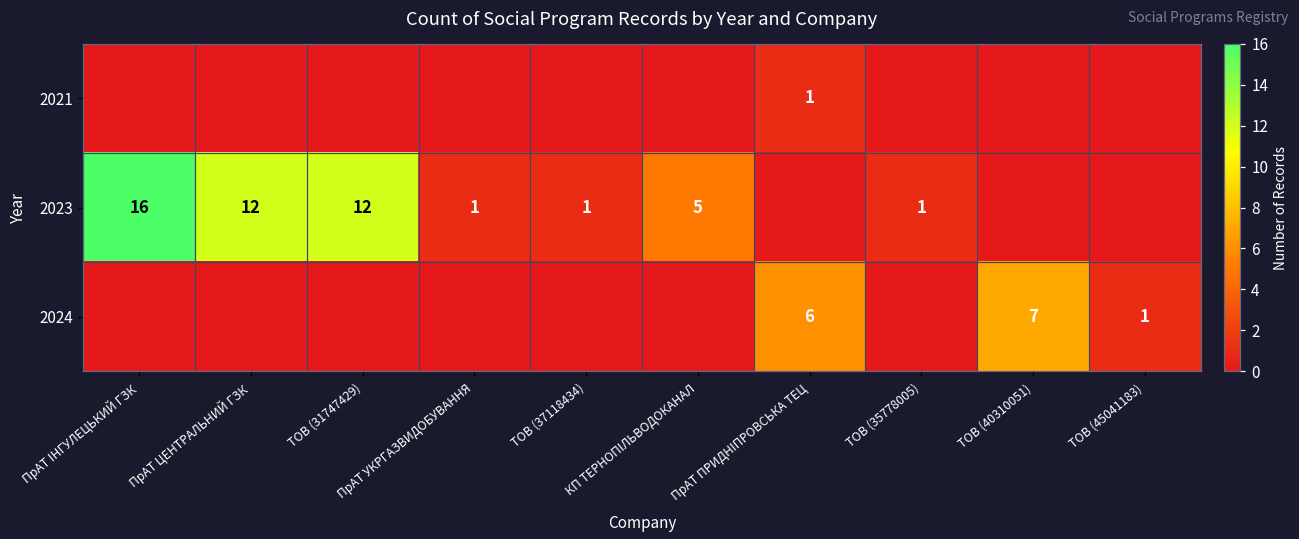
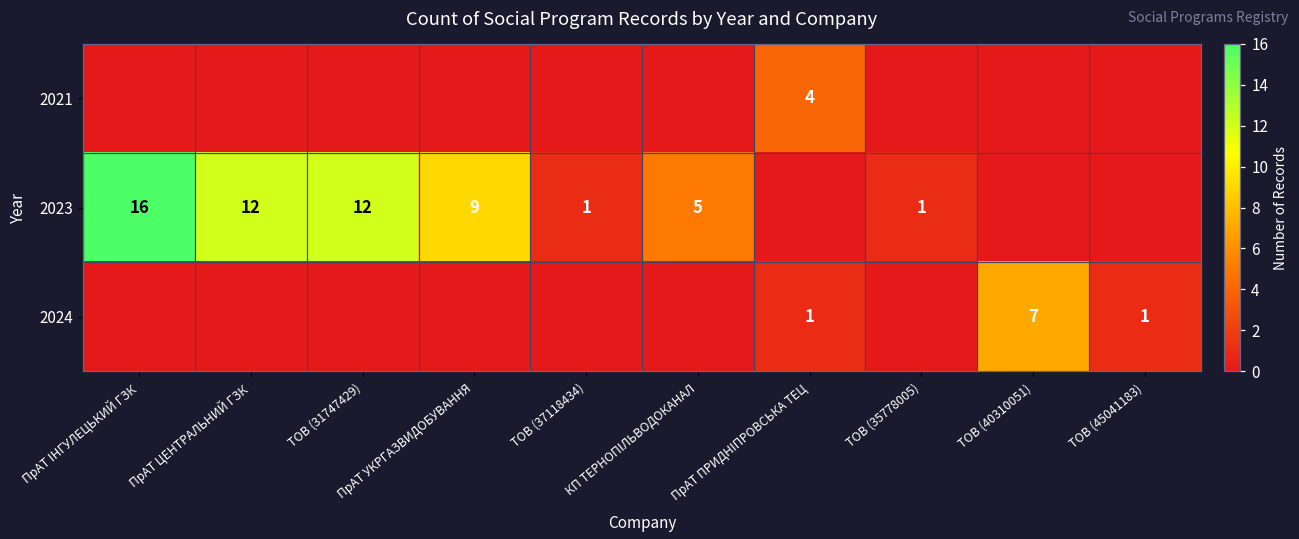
2021, ПрАТ ПРИДНІПРОВСЬКА ТЕЦ: 1 -> 4
2023, ПрАТ УКРГАЗВИДОБУВАННЯ: 1 -> 9
2024, ПрАТ ПРИДНІПРОВСЬКА ТЕЦ: 6 -> 1
